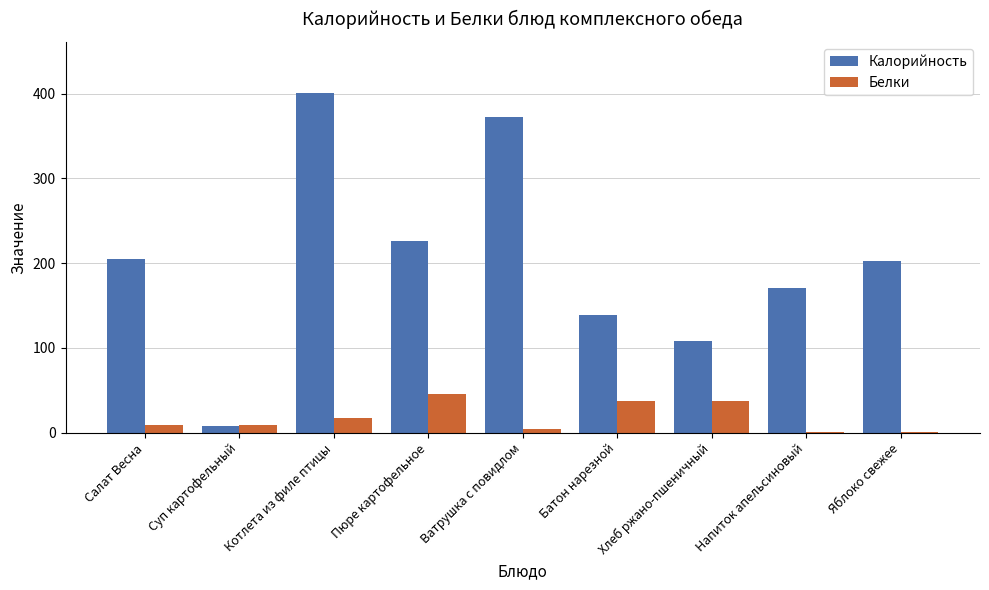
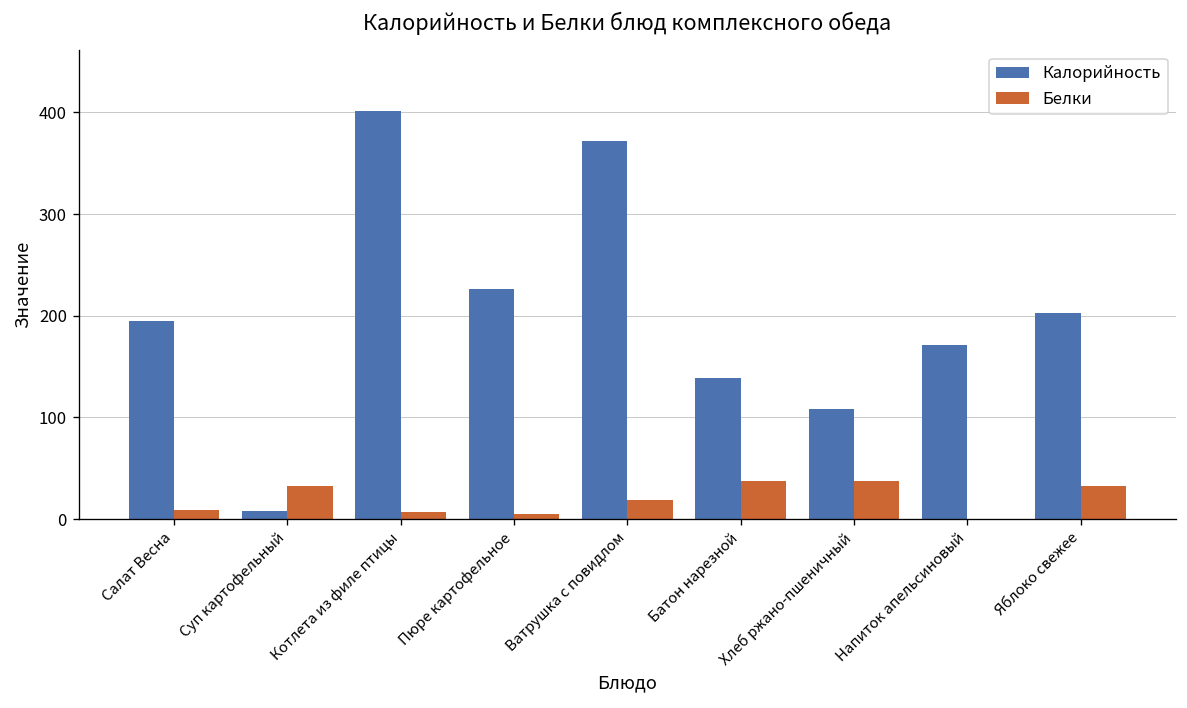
Калорийность, Салат Весна: 210 -> 200
Белки, Суп картофельный: 10 -> 30
Белки, Котлета из филе птицы: 20 -> 10
Белки, Пюре картофельное: 50 -> 0
Белки, Ватрушка с повидлом: 0 -> 20
Белки, Яблоко свежее: 0 -> 30
